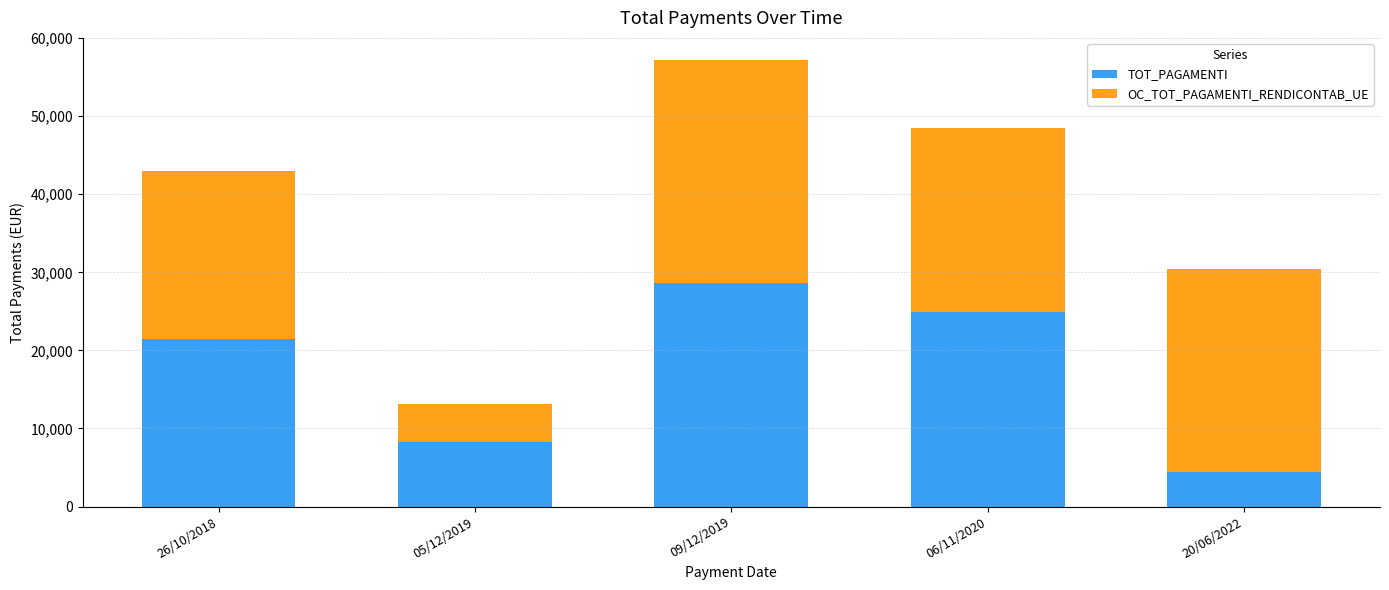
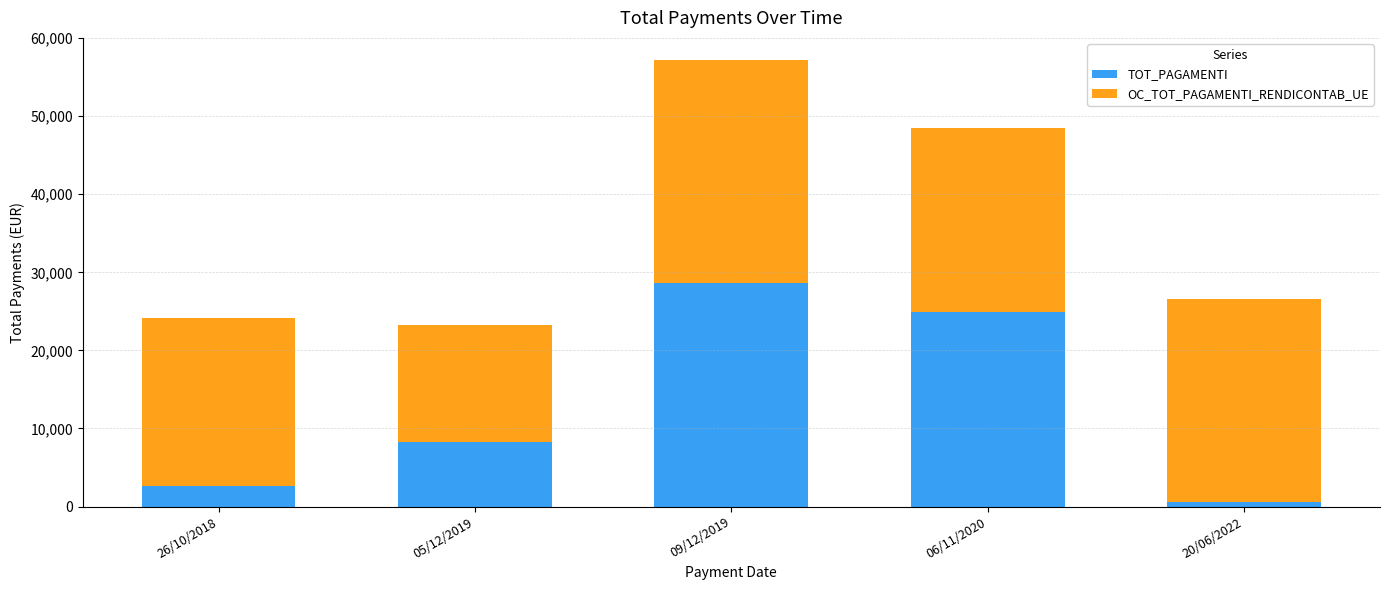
TOT_PAGAMENTI, 26/10/2018: 21,000 -> 3,000
OC_TOT_PAGAMENTI_RENDICONTAB_UE, 05/12/2019: 5,000 -> 15,000
TOT_PAGAMENTI, 20/06/2022: 4,000 -> 1,000
